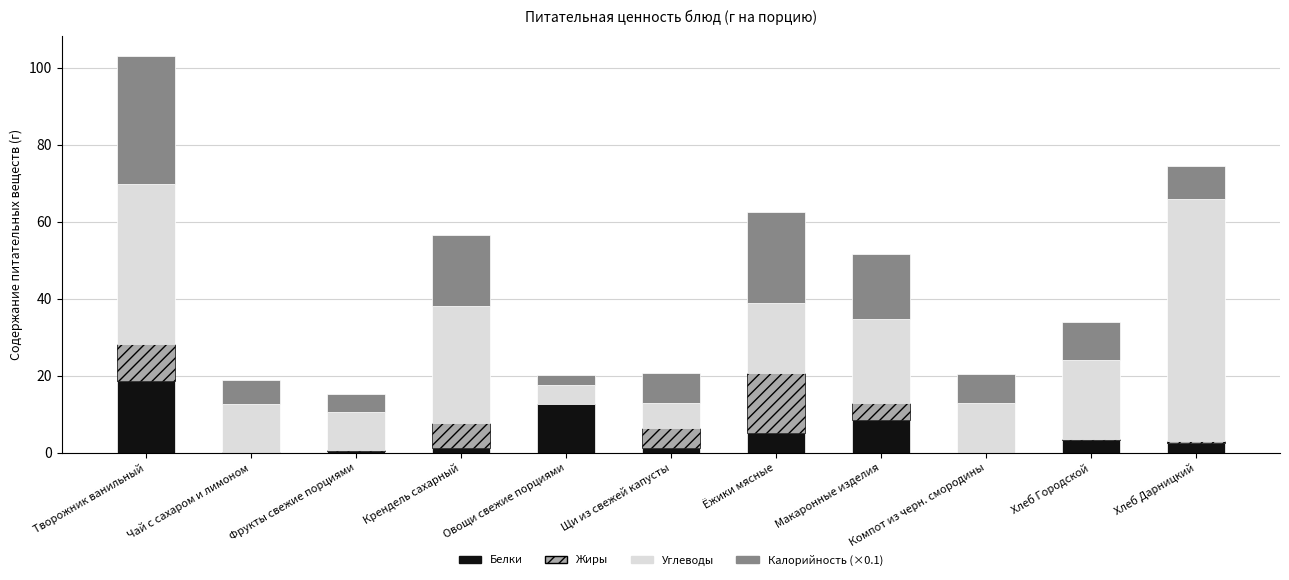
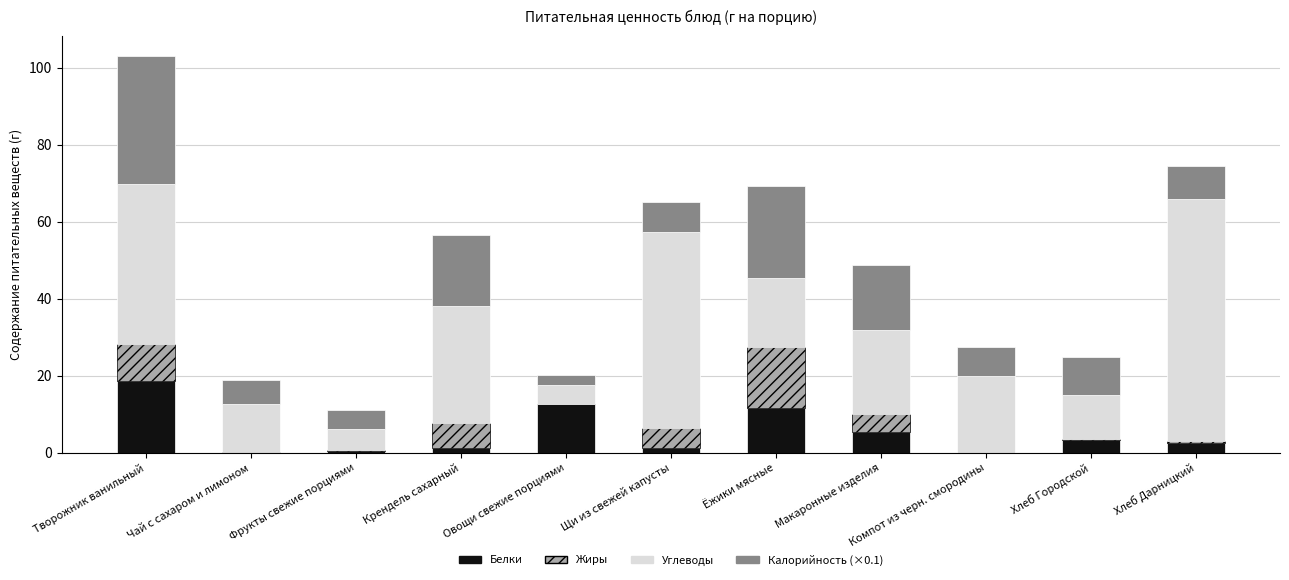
Углеводы, Фрукты свежие порциями: 10 -> 6
Углеводы, Щи из свежей капусты: 7 -> 51
Белки, Ёжики мясные: 5 -> 12
Белки, Макаронные изделия: 9 -> 6
Углеводы, Компот из черн. смородины: 13 -> 20
Углеводы, Хлеб Городской: 20 -> 11
